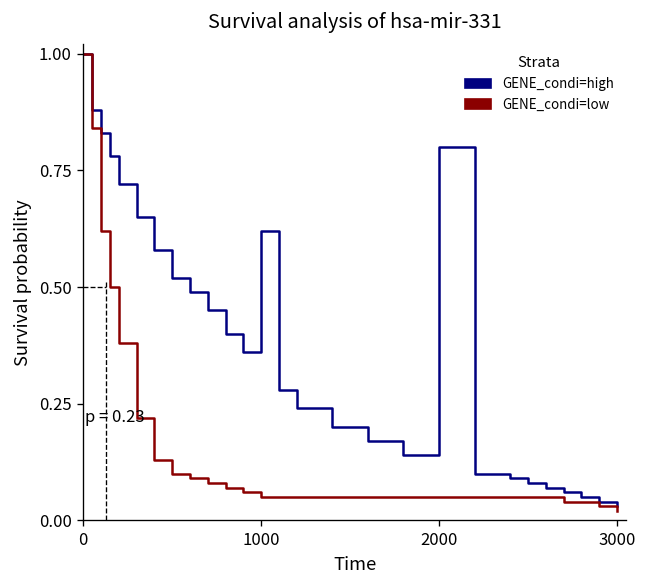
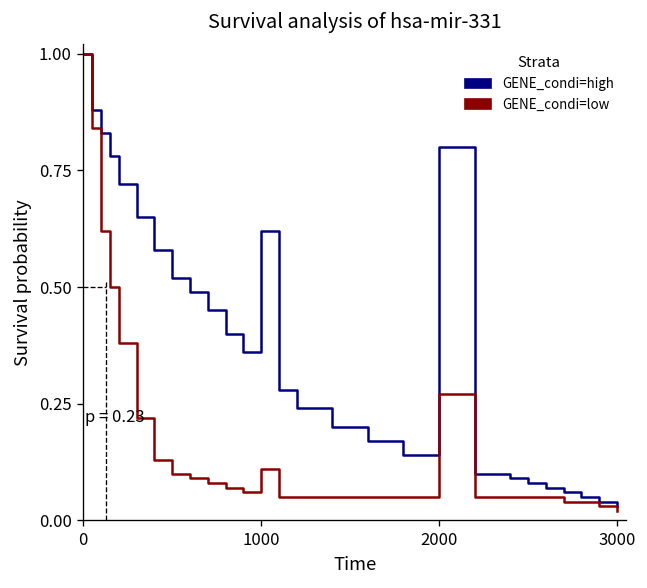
GENE_condi=low, 1000: 0.05 -> 0.11
GENE_condi=low, 2000: 0.05 -> 0.27
